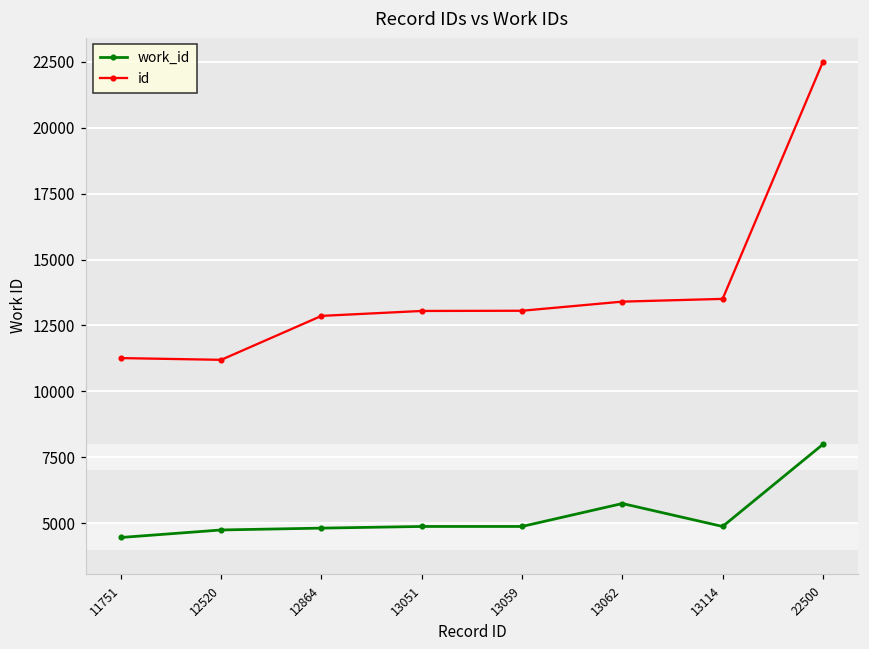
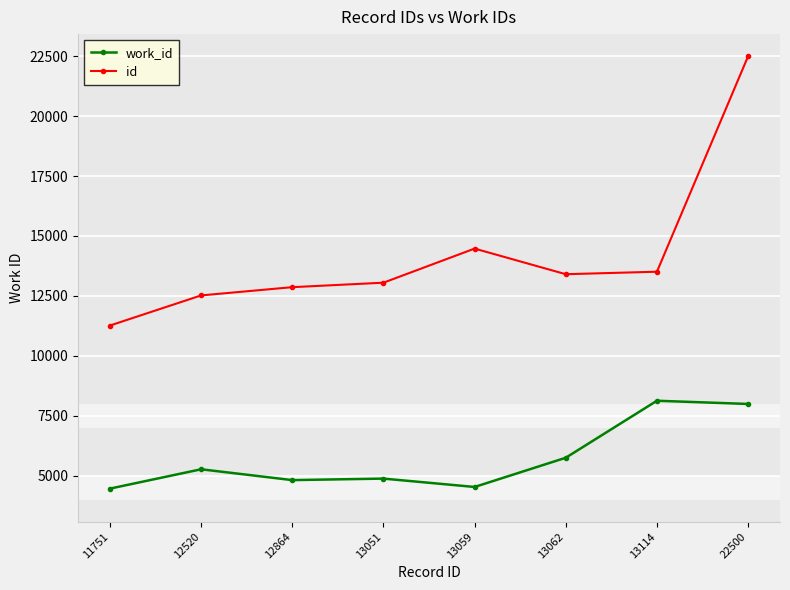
work_id, 12520: 4700 -> 5300
id, 12520: 11200 -> 12500
work_id, 13059: 4900 -> 4500
id, 13059: 13100 -> 14500
work_id, 13114: 4900 -> 8100
